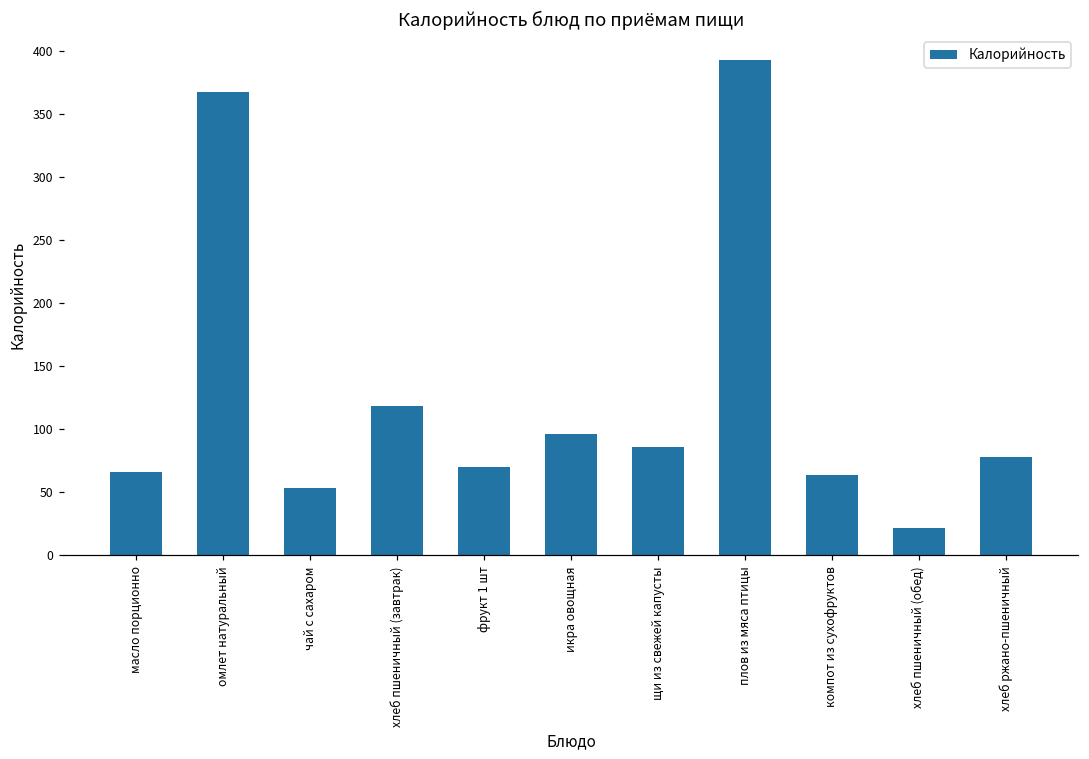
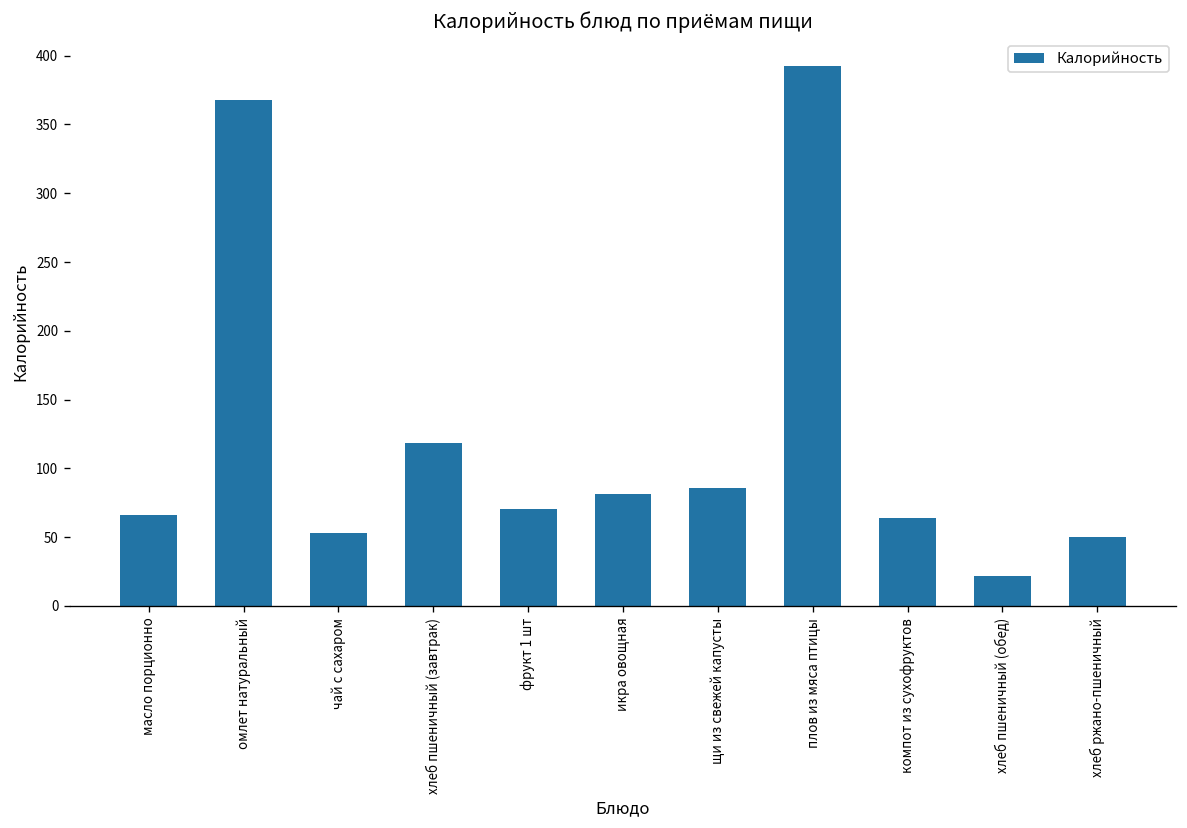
икра овощная: 97 -> 82
хлеб ржано-пшеничный: 78 -> 50
